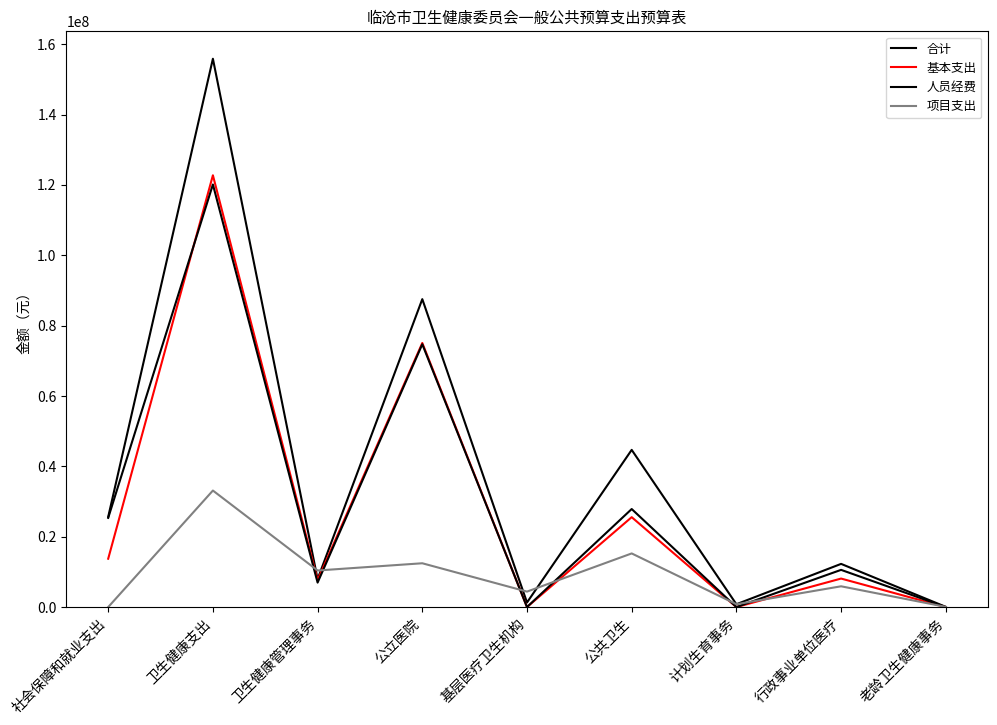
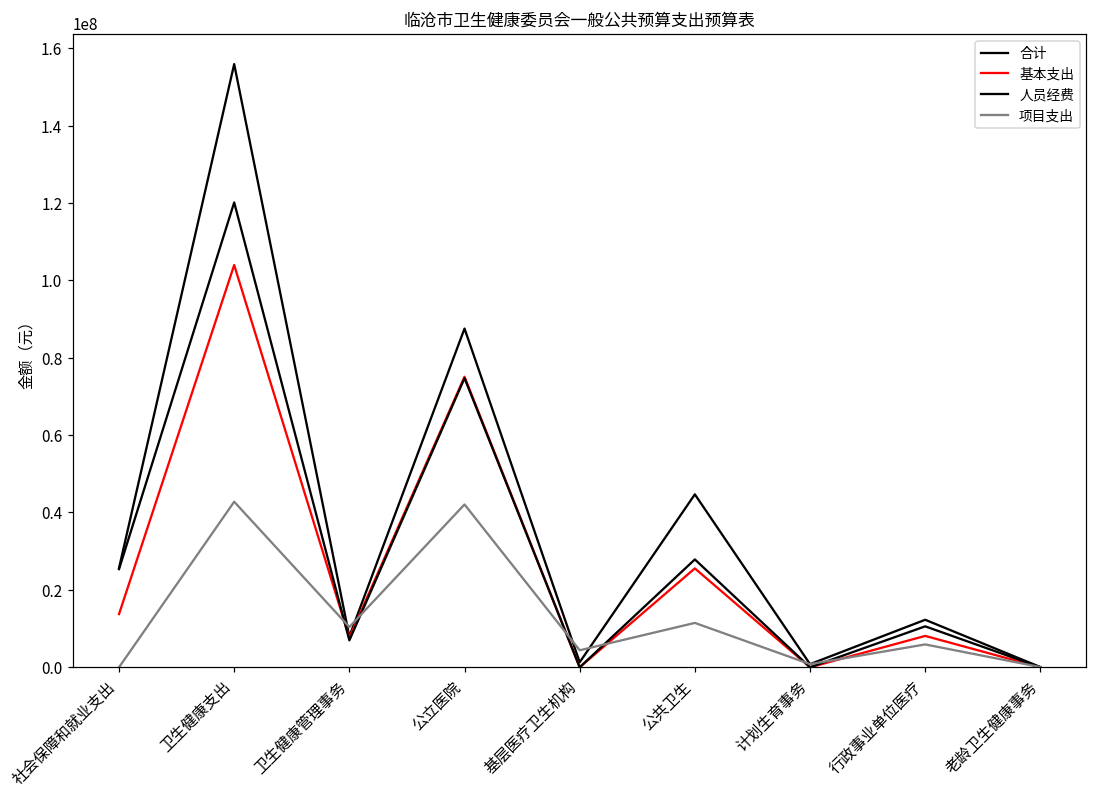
基本支出, 卫生健康支出: 123000000 -> 104000000
项目支出, 卫生健康支出: 33000000 -> 43000000
项目支出, 公立医院: 12000000 -> 42000000
项目支出, 公共卫生: 15000000 -> 11000000
